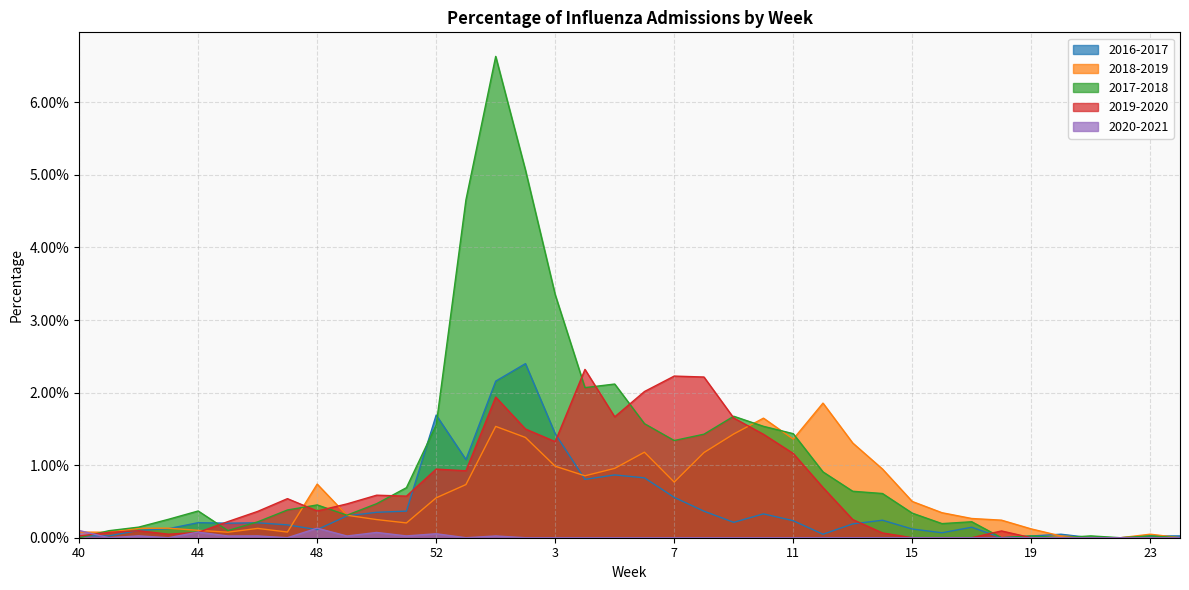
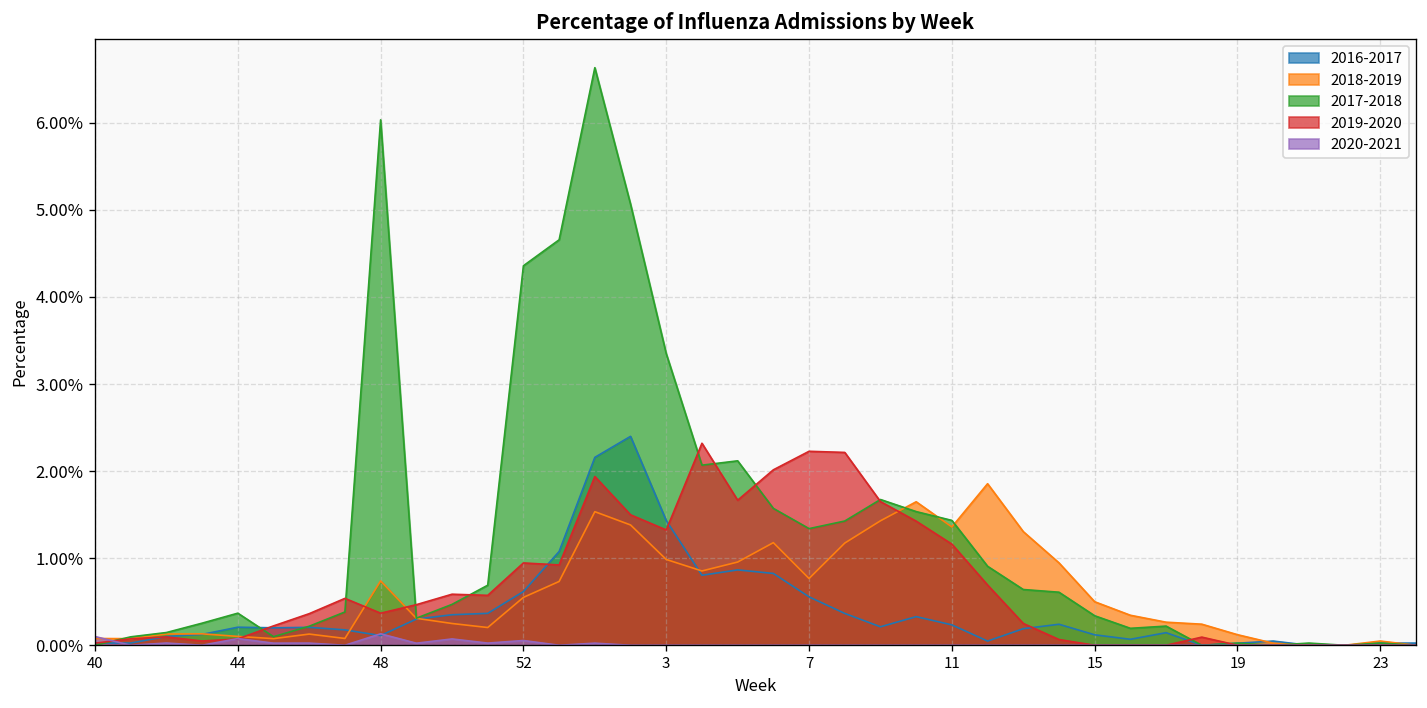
2017-2018, 48: 0.5% -> 6.0%
2016-2017, 52: 1.7% -> 0.6%
2017-2018, 52: 1.6% -> 4.4%
